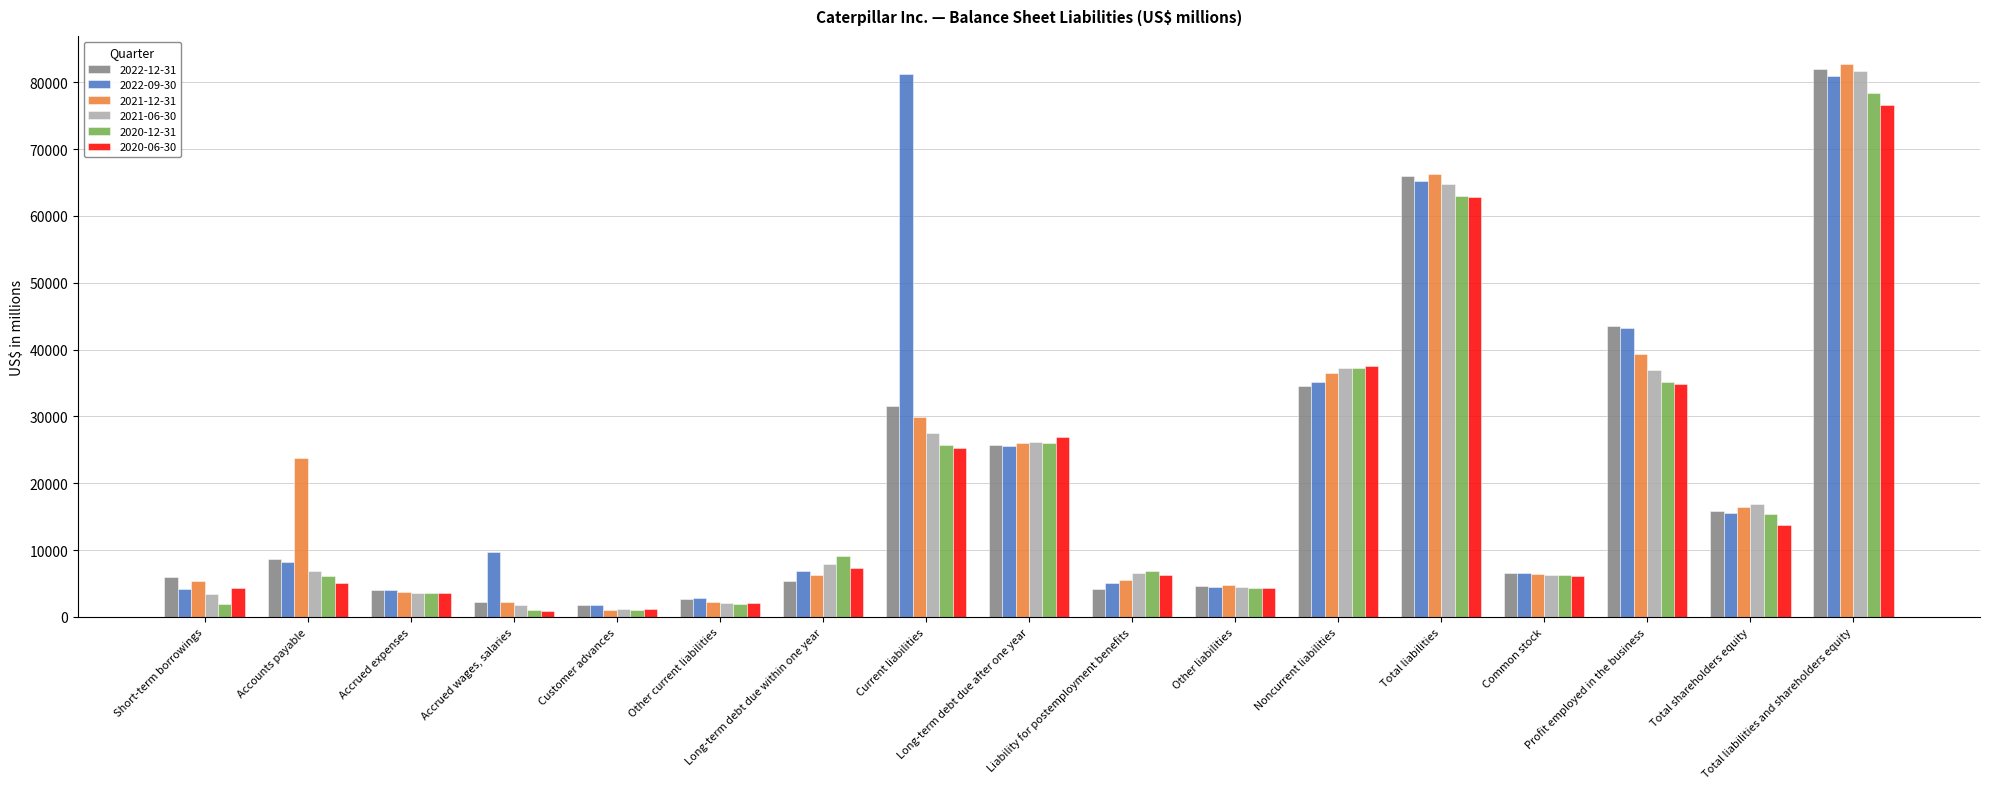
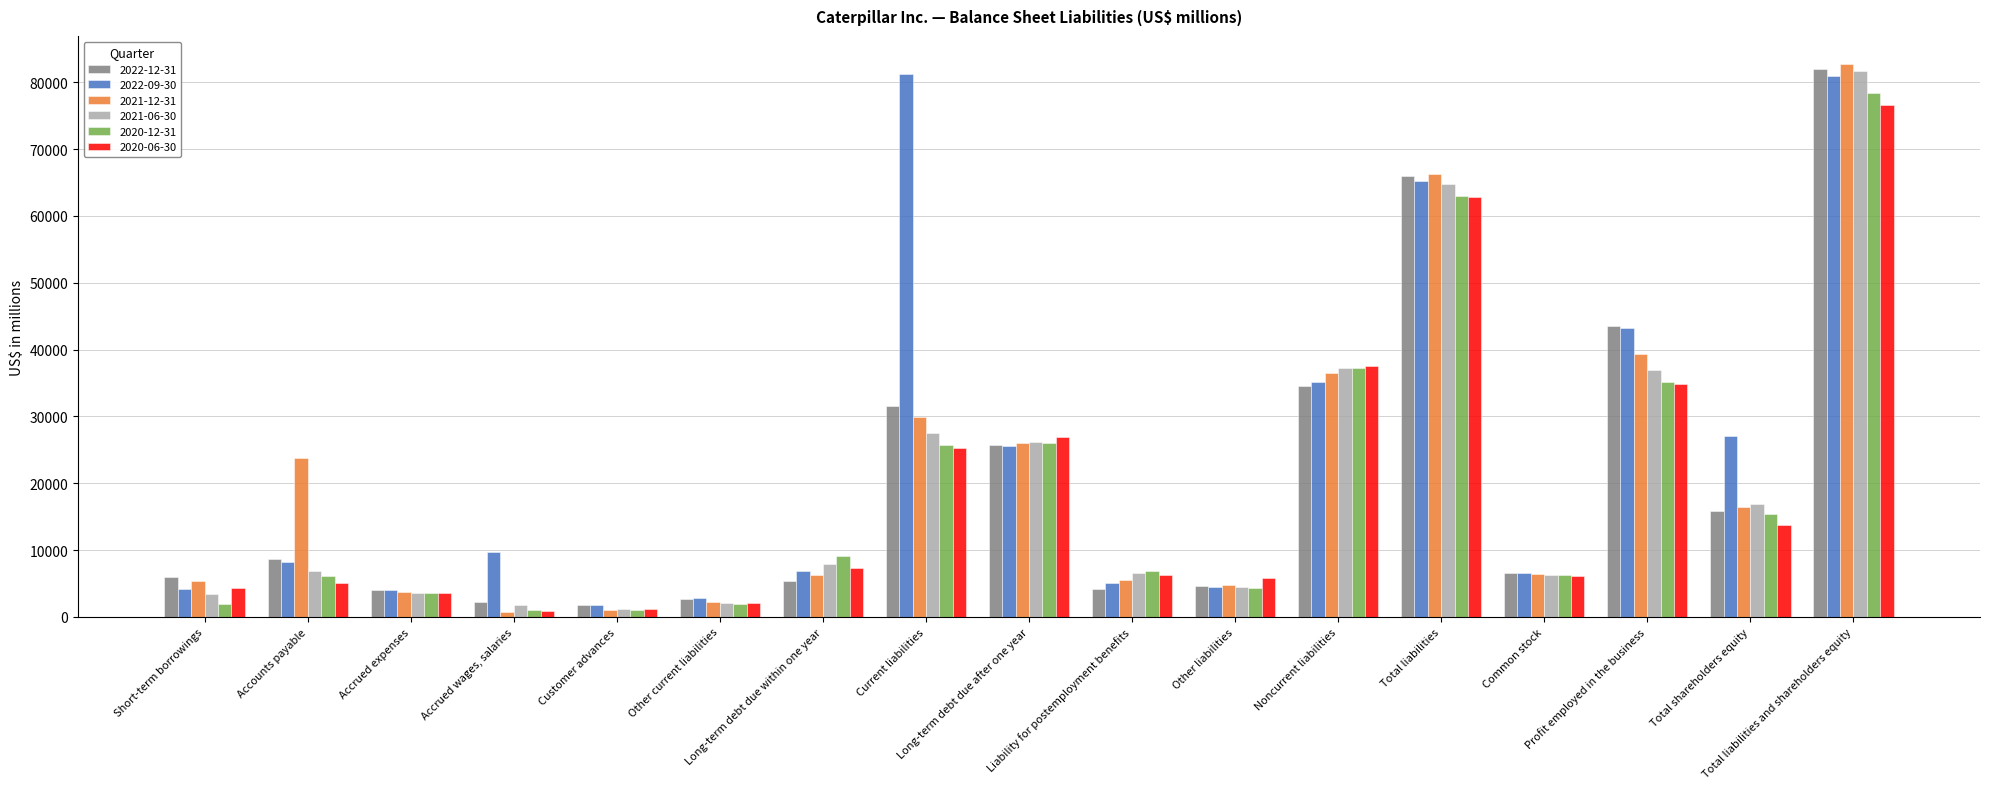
2021-12-31, Accrued wages, salaries: 2000 -> 1000
2020-06-30, Other liabilities: 4000 -> 6000
2022-09-30, Total shareholders equity: 16000 -> 27000
